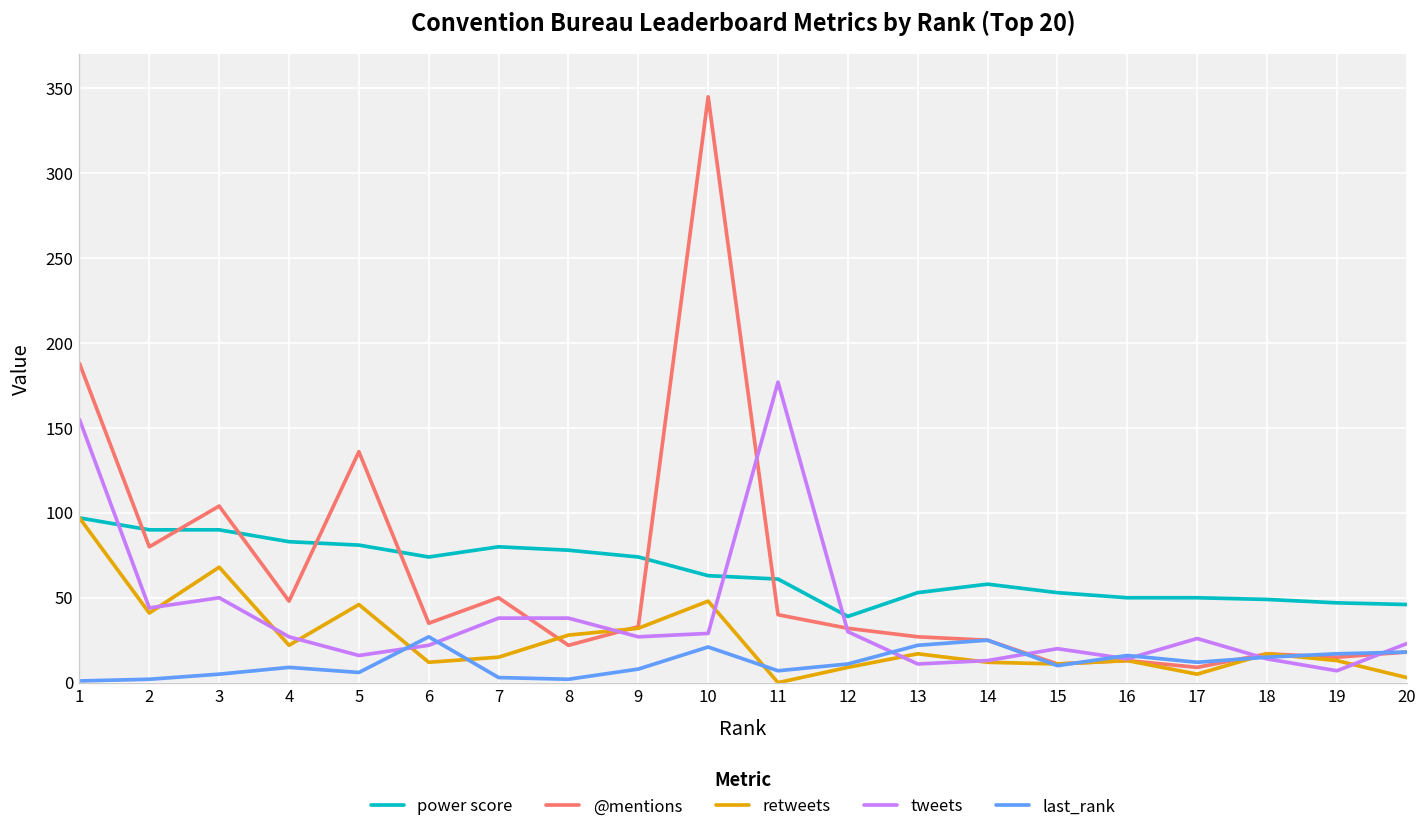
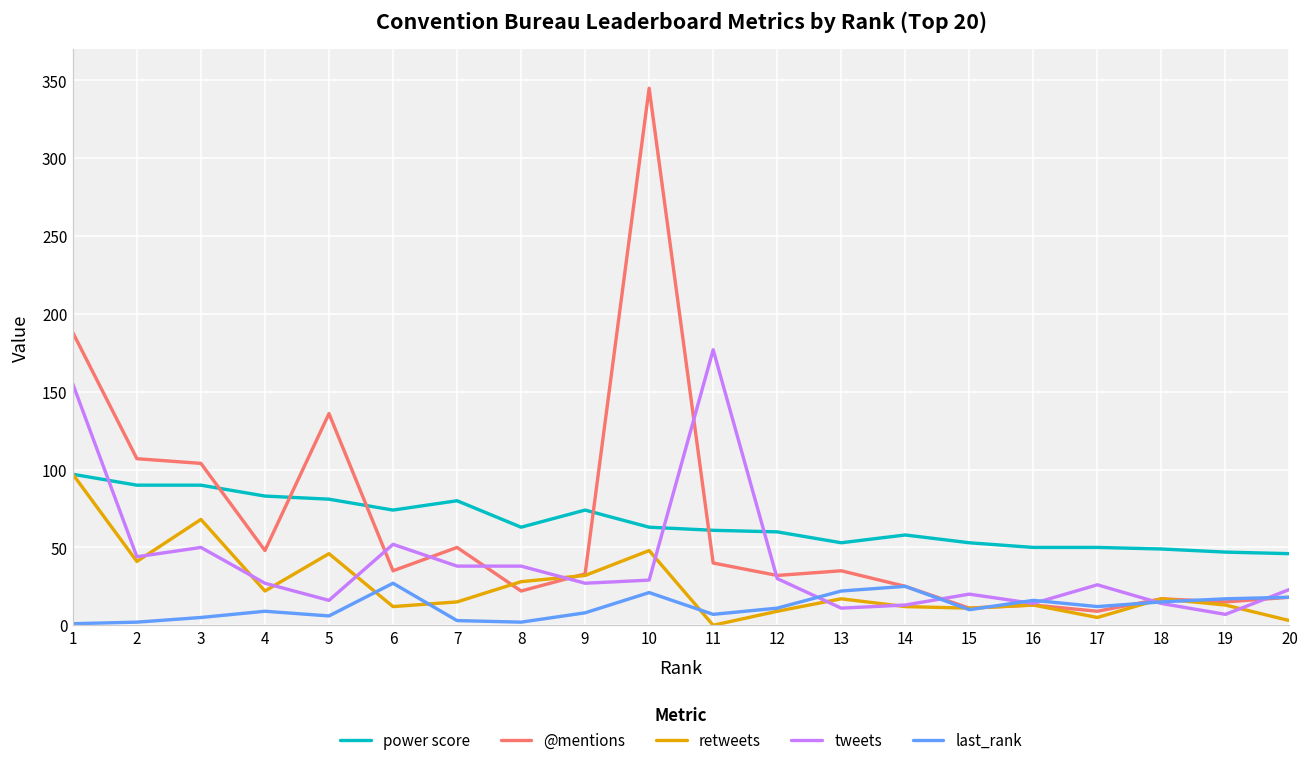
@mentions, 2: 80 -> 107
tweets, 6: 22 -> 52
power score, 8: 78 -> 63
power score, 12: 39 -> 60
@mentions, 13: 27 -> 35
